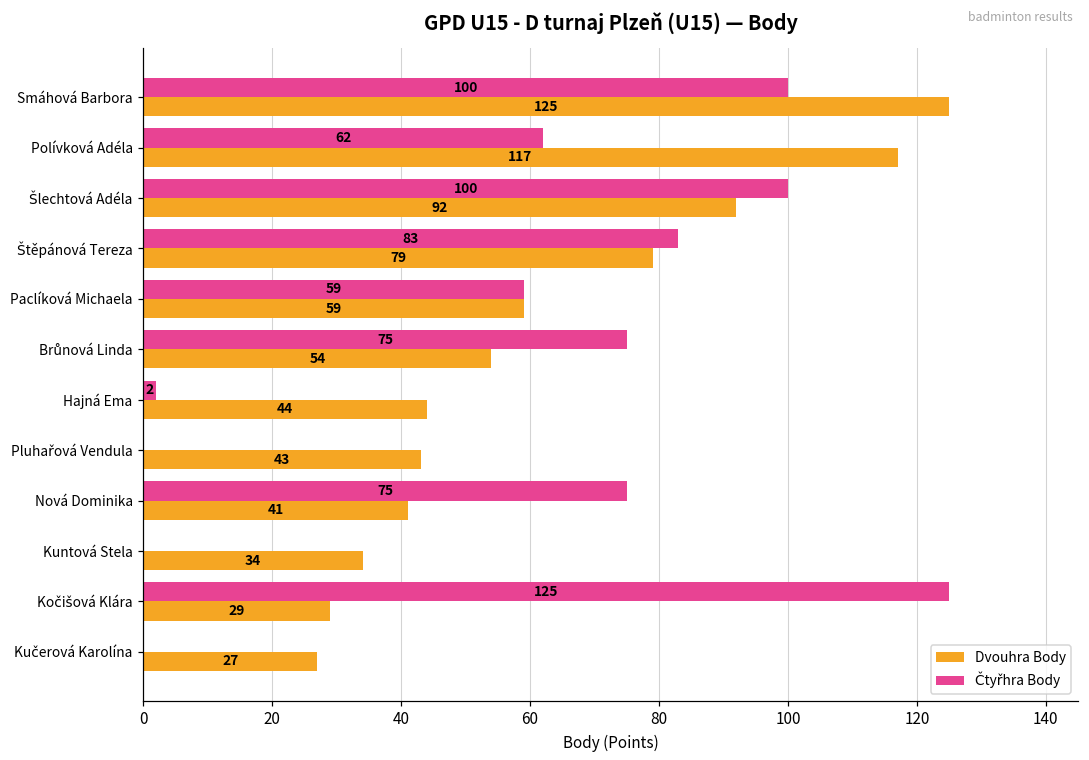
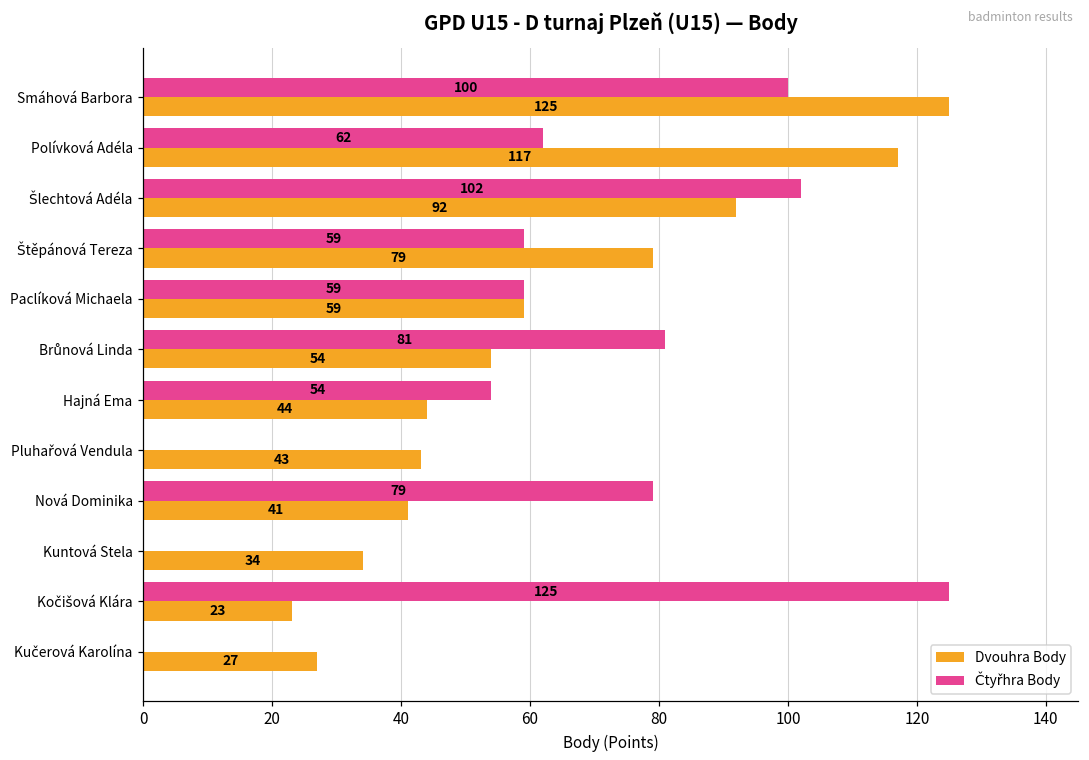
Čtyřhra Body, Šlechtová Adéla: 100 -> 102
Čtyřhra Body, Štěpánová Tereza: 83 -> 59
Čtyřhra Body, Brůnová Linda: 75 -> 81
Čtyřhra Body, Hajná Ema: 2 -> 54
Čtyřhra Body, Nová Dominika: 75 -> 79
Dvouhra Body, Kočišová Klára: 29 -> 23
